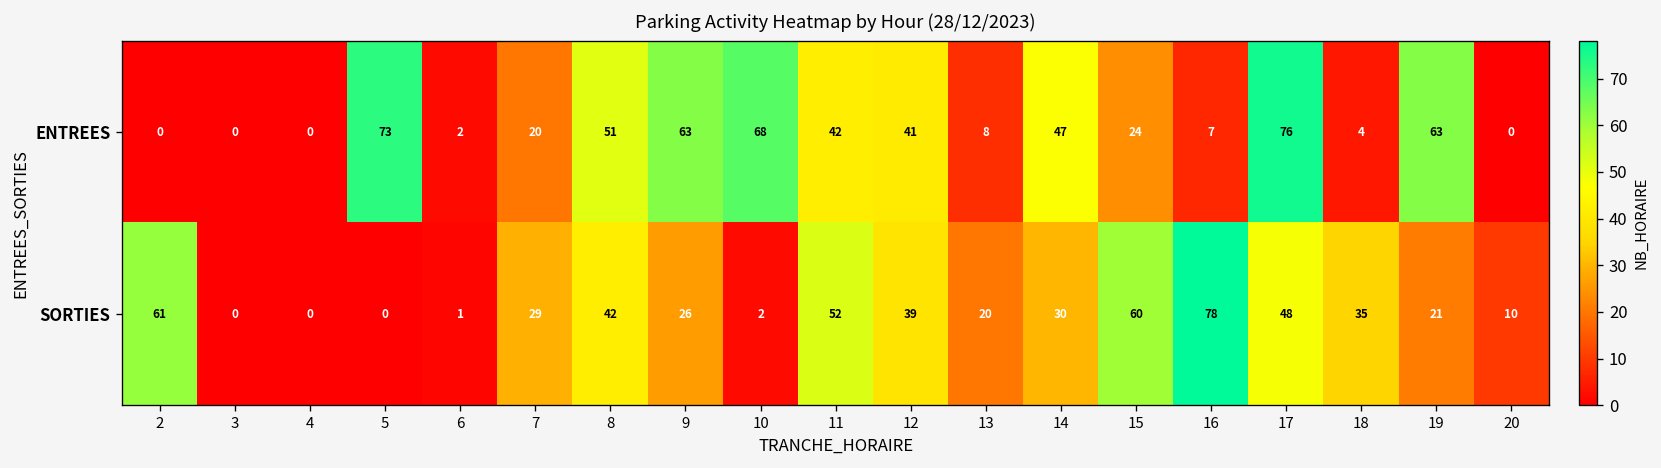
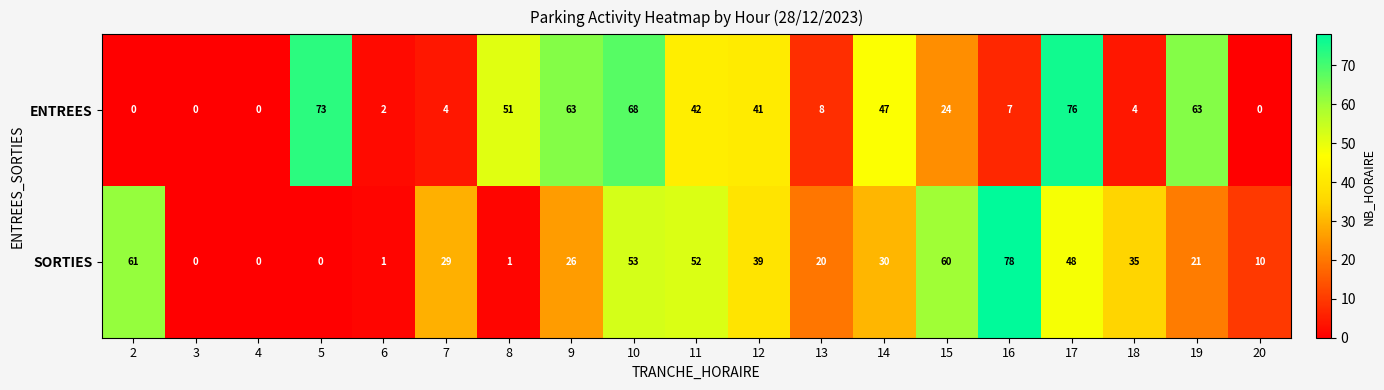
ENTREES, 7: 20 -> 4
SORTIES, 8: 42 -> 1
SORTIES, 10: 2 -> 53
